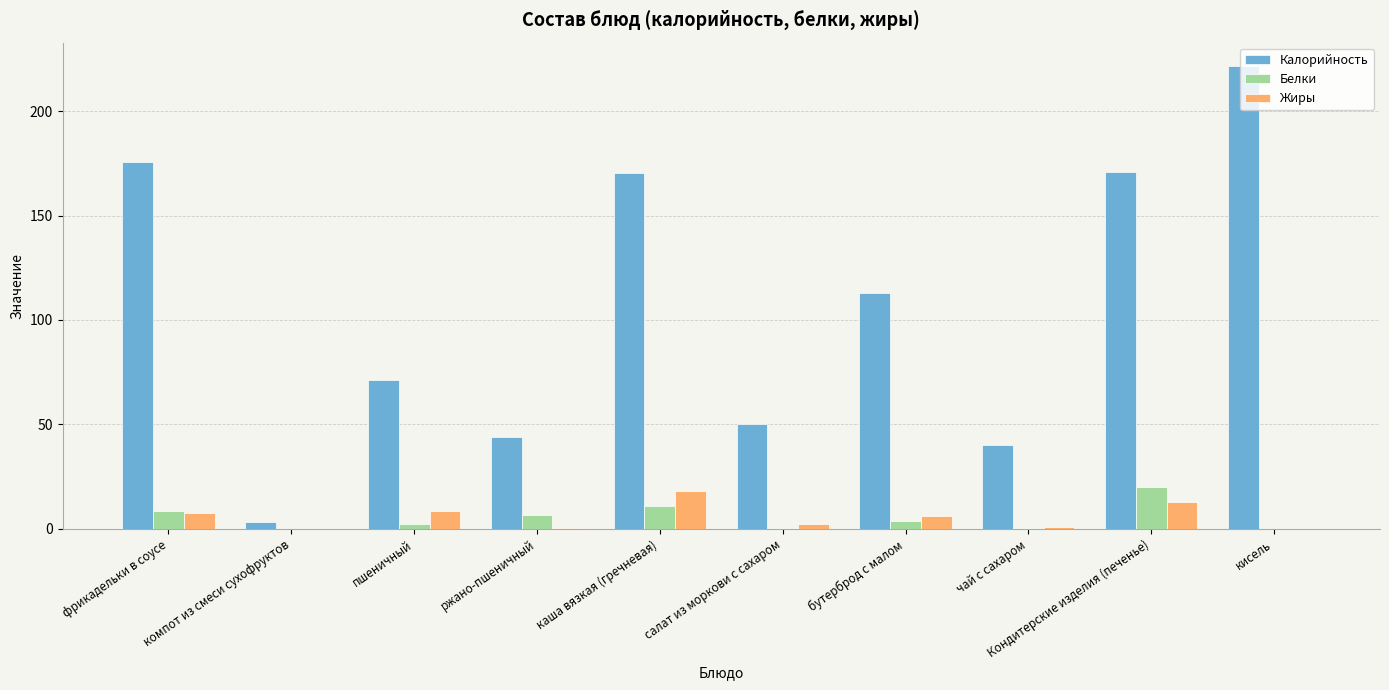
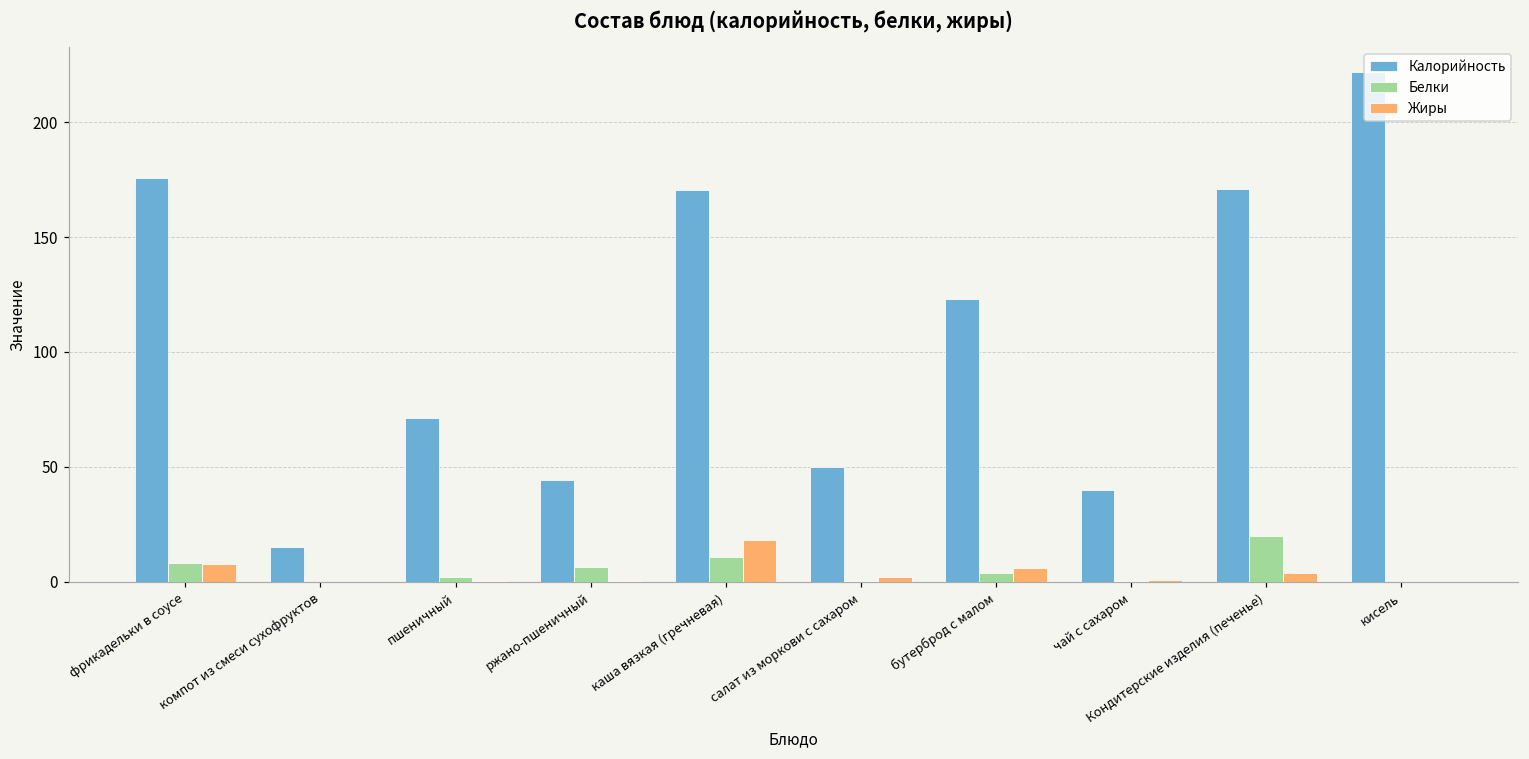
Калорийность, компот из смеси сухофруктов: 3 -> 15
Жиры, пшеничный: 8 -> 0
Калорийность, бутерброд с малом: 113 -> 123
Жиры, Кондитерские изделия (печенье): 13 -> 4
